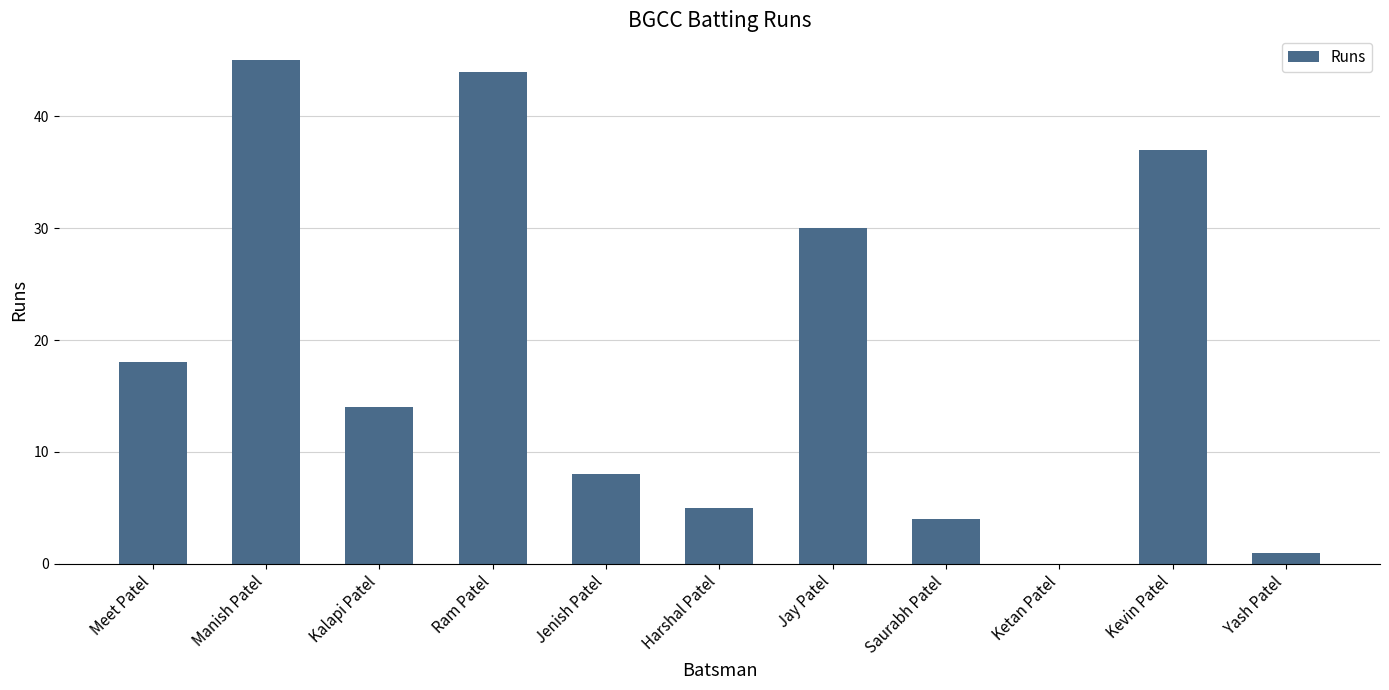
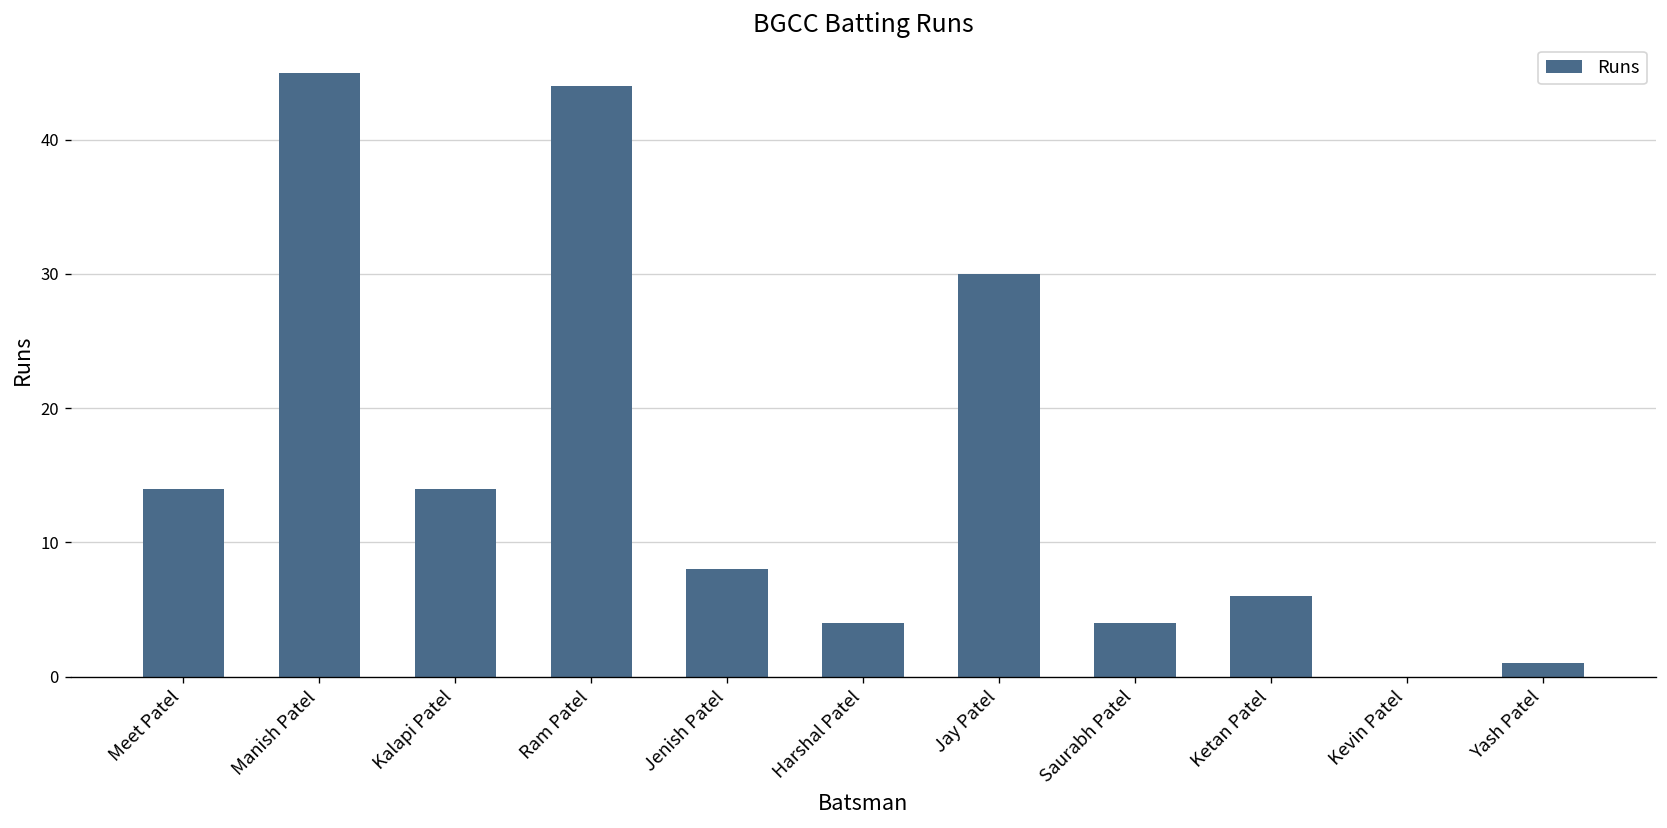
Meet Patel: 18 -> 14
Harshal Patel: 5 -> 4
Ketan Patel: 0 -> 6
Kevin Patel: 37 -> 0
